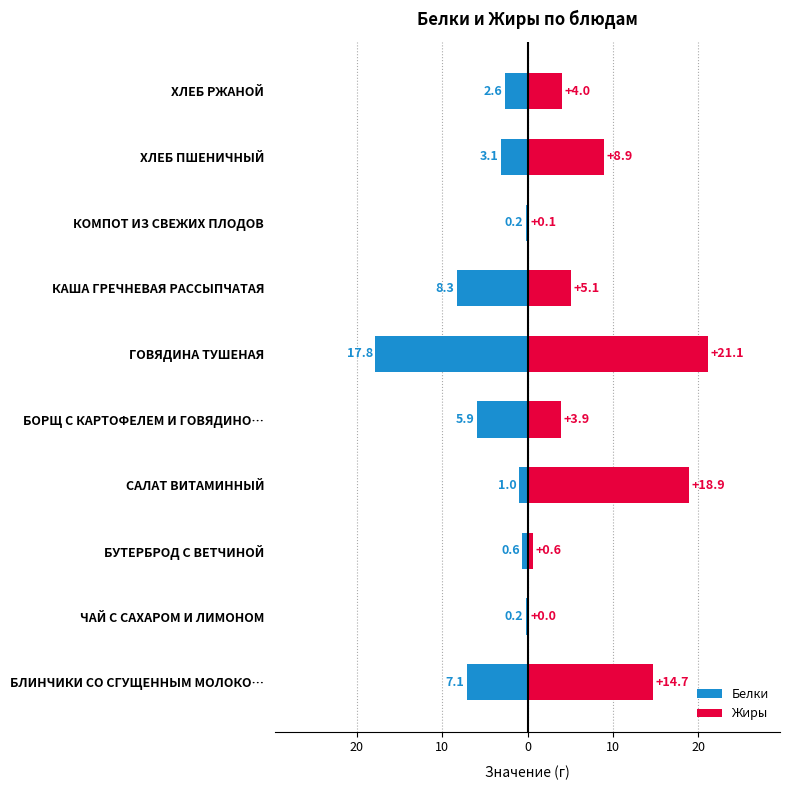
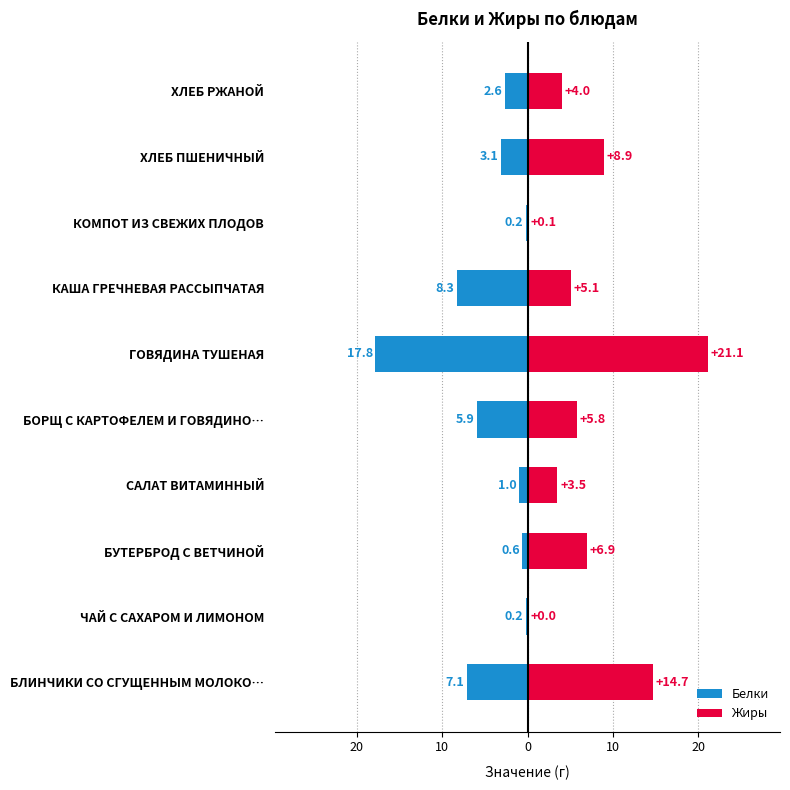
Жиры, БОРЩ С КАРТОФЕЛЕМ И ГОВЯДИНО…: +3.9 -> +5.8
Жиры, САЛАТ ВИТАМИННЫЙ: +18.9 -> +3.5
Жиры, БУТЕРБРОД С ВЕТЧИНОЙ: +0.6 -> +6.9
